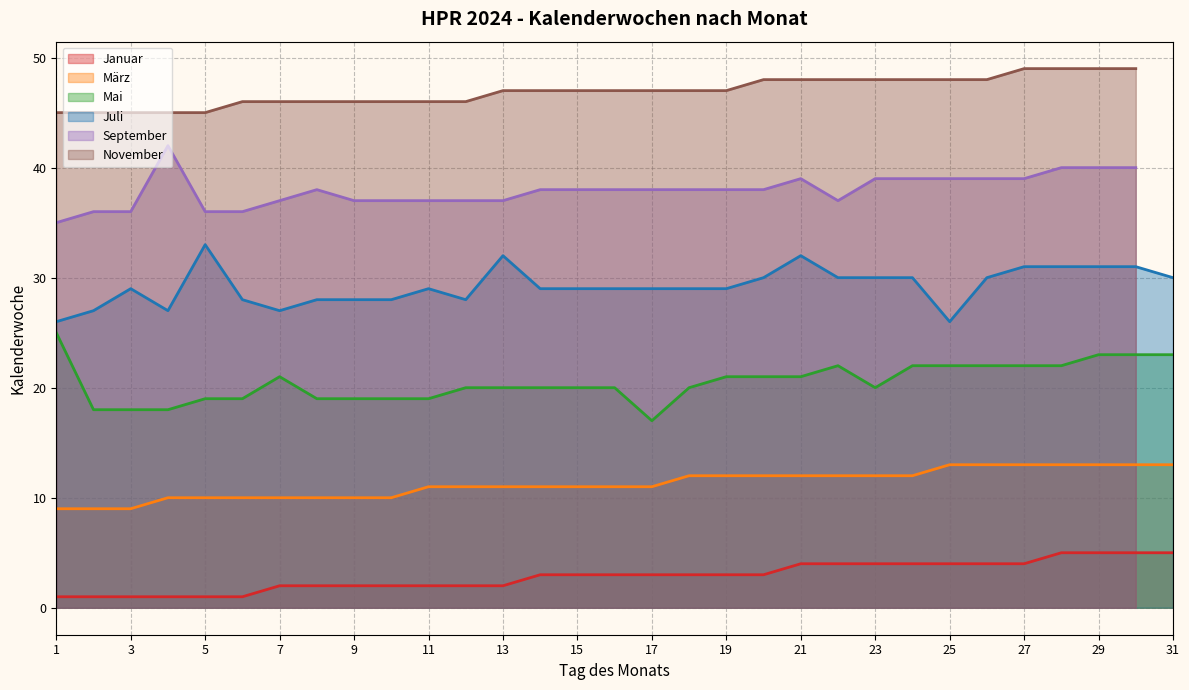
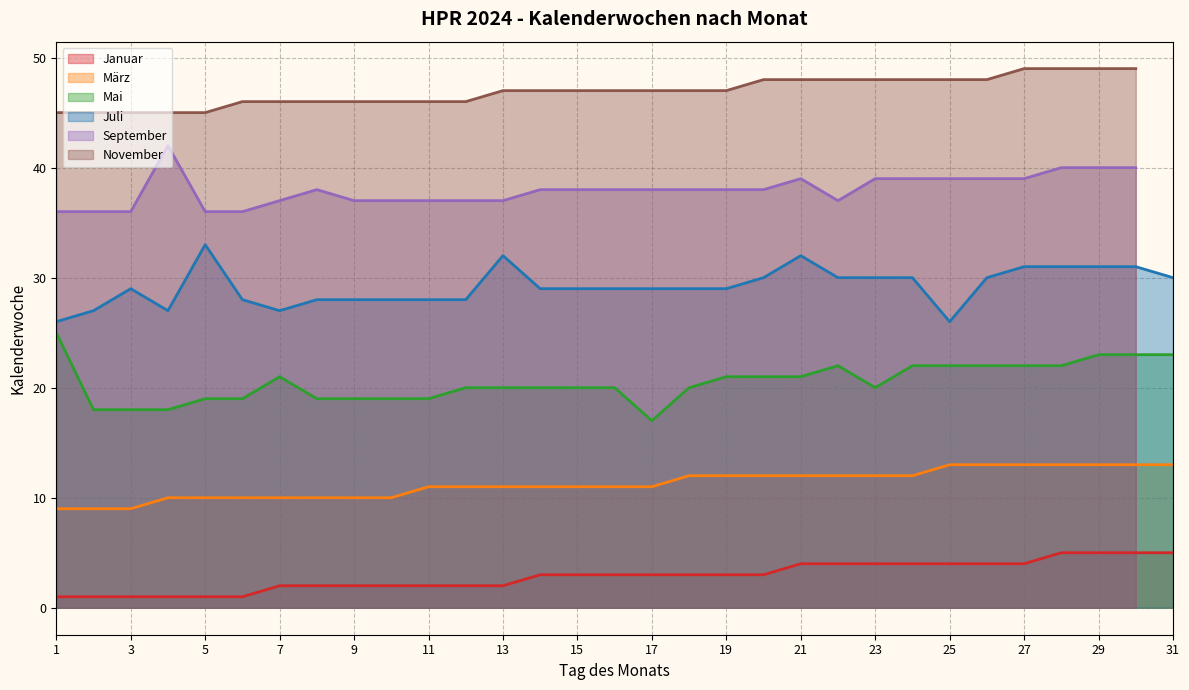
September, 1: 35 -> 36
Juli, 11: 29 -> 28
